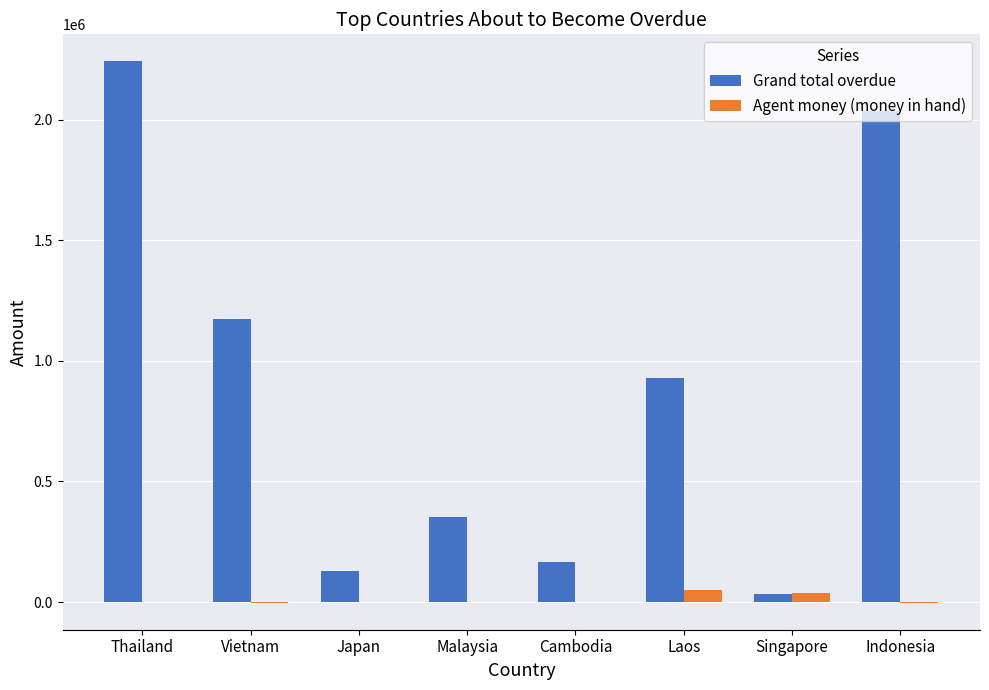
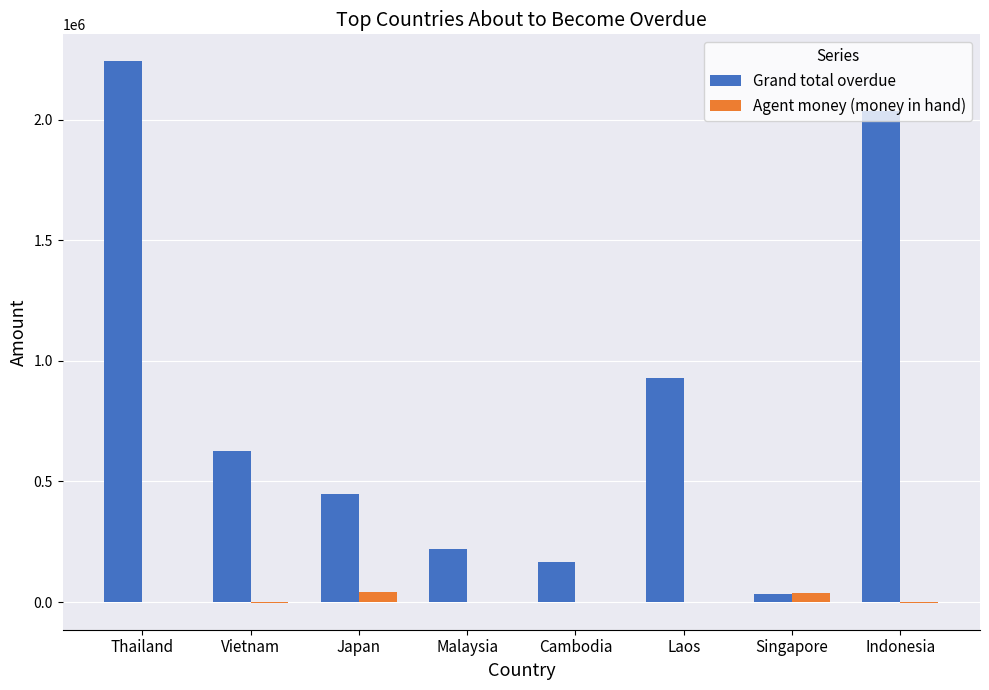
Grand total overdue, Vietnam: 1170000 -> 630000
Grand total overdue, Japan: 130000 -> 450000
Agent money (money in hand), Japan: 0 -> 40000
Grand total overdue, Malaysia: 350000 -> 220000
Agent money (money in hand), Laos: 50000 -> 0
